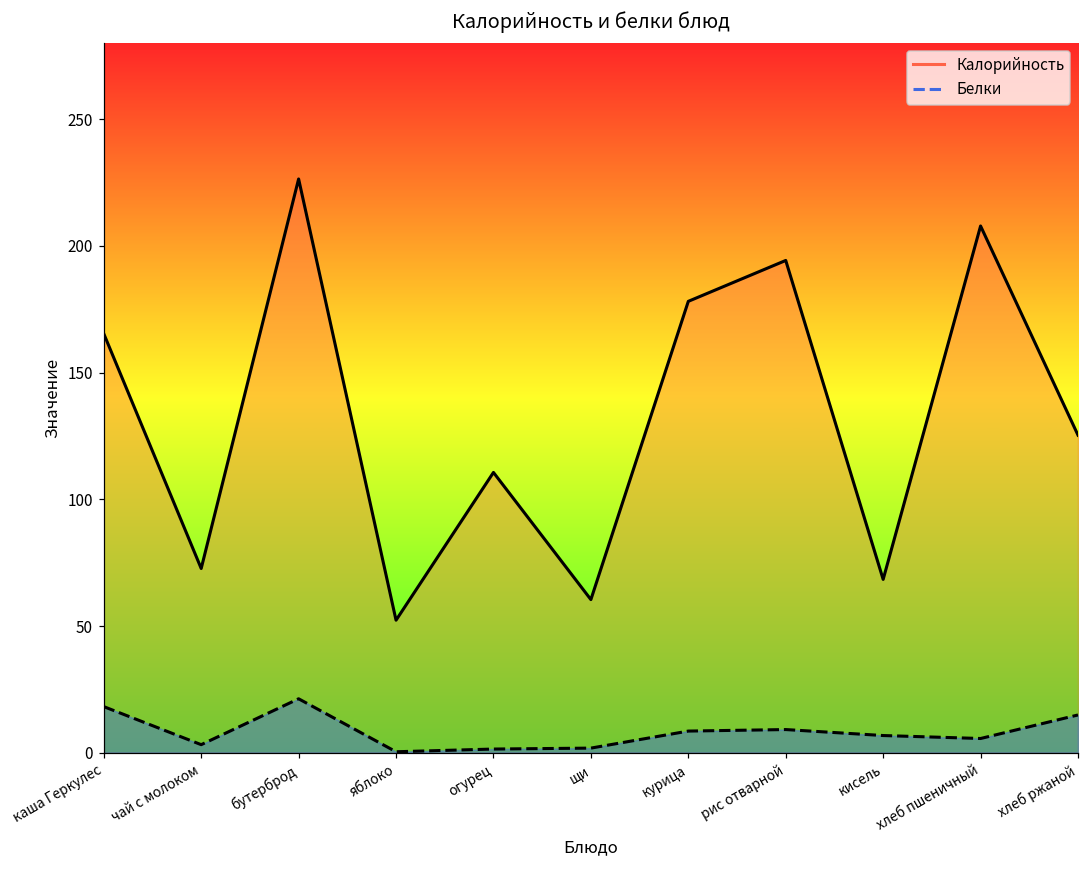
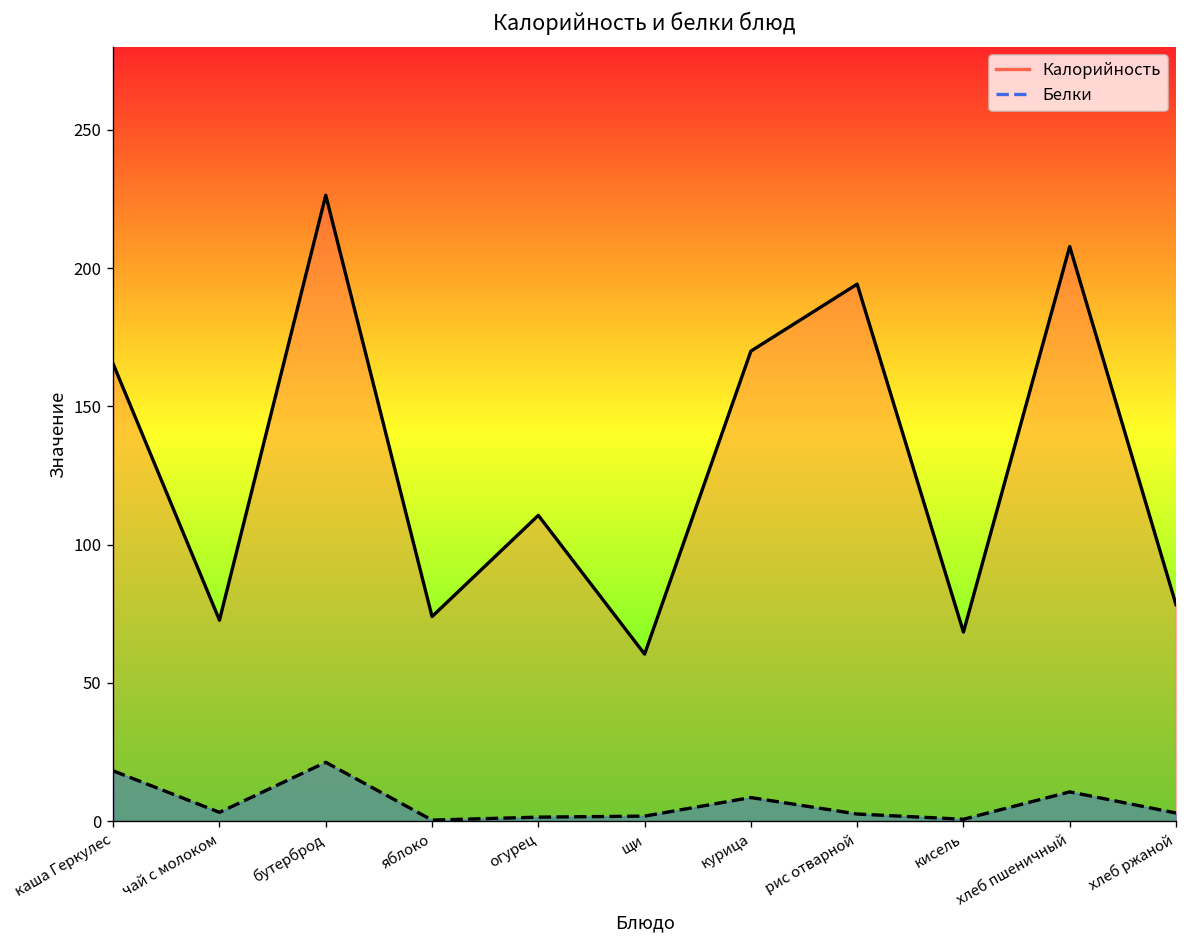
Калорийность, яблоко: 52 -> 74
Калорийность, курица: 178 -> 170
Белки, рис отварной: 9 -> 3
Белки, кисель: 7 -> 1
Белки, хлеб пшеничный: 6 -> 11
Калорийность, хлеб ржаной: 125 -> 78
Белки, хлеб ржаной: 15 -> 3
